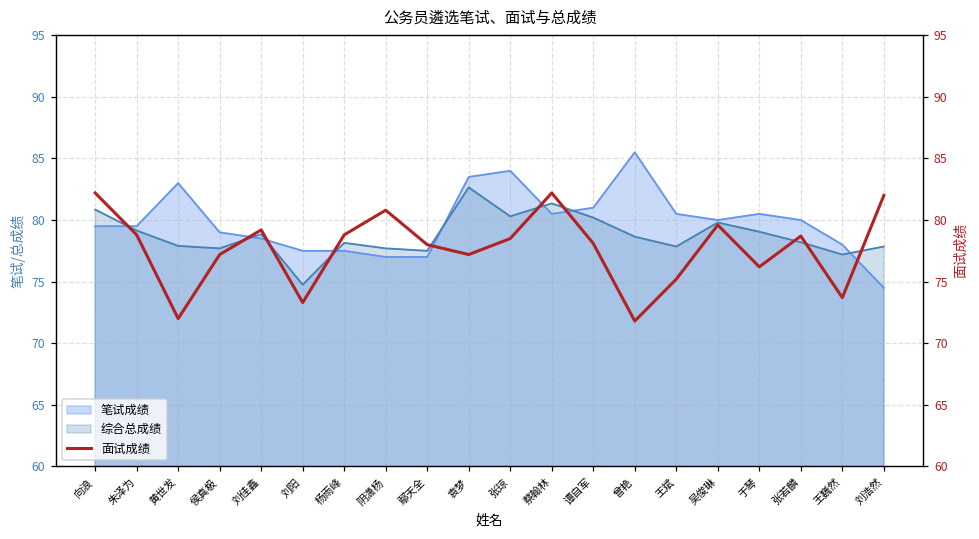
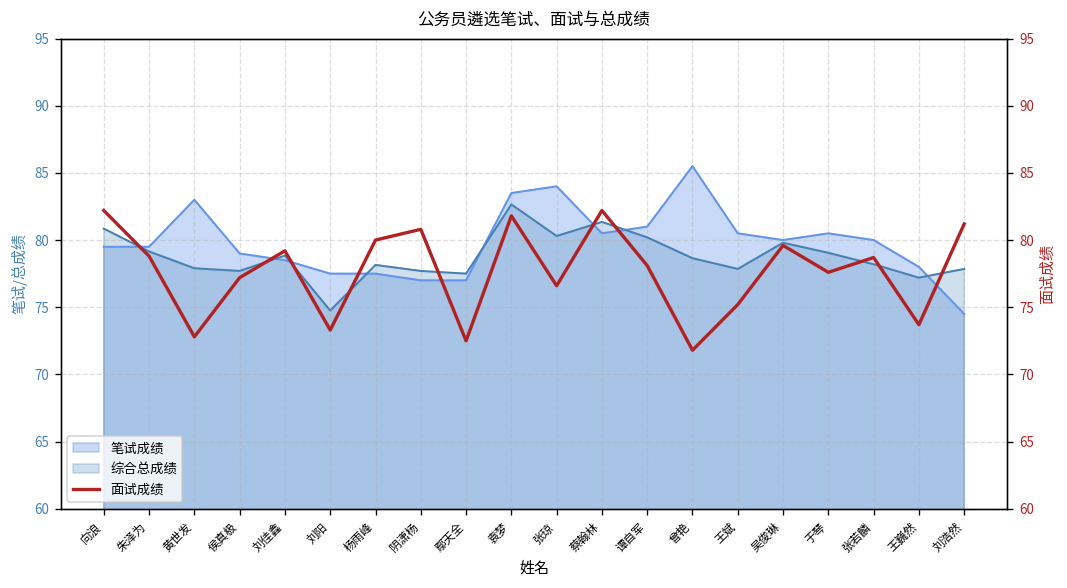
面试成绩, 黄世发: 72.0 -> 72.8
面试成绩, 杨雨峰: 78.8 -> 80.0
面试成绩, 鄢天全: 78.0 -> 72.5
面试成绩, 袁梦: 77.2 -> 81.8
面试成绩, 张琼: 78.5 -> 76.6
面试成绩, 于琴: 76.2 -> 77.6
面试成绩, 刘浩然: 82.0 -> 81.2
